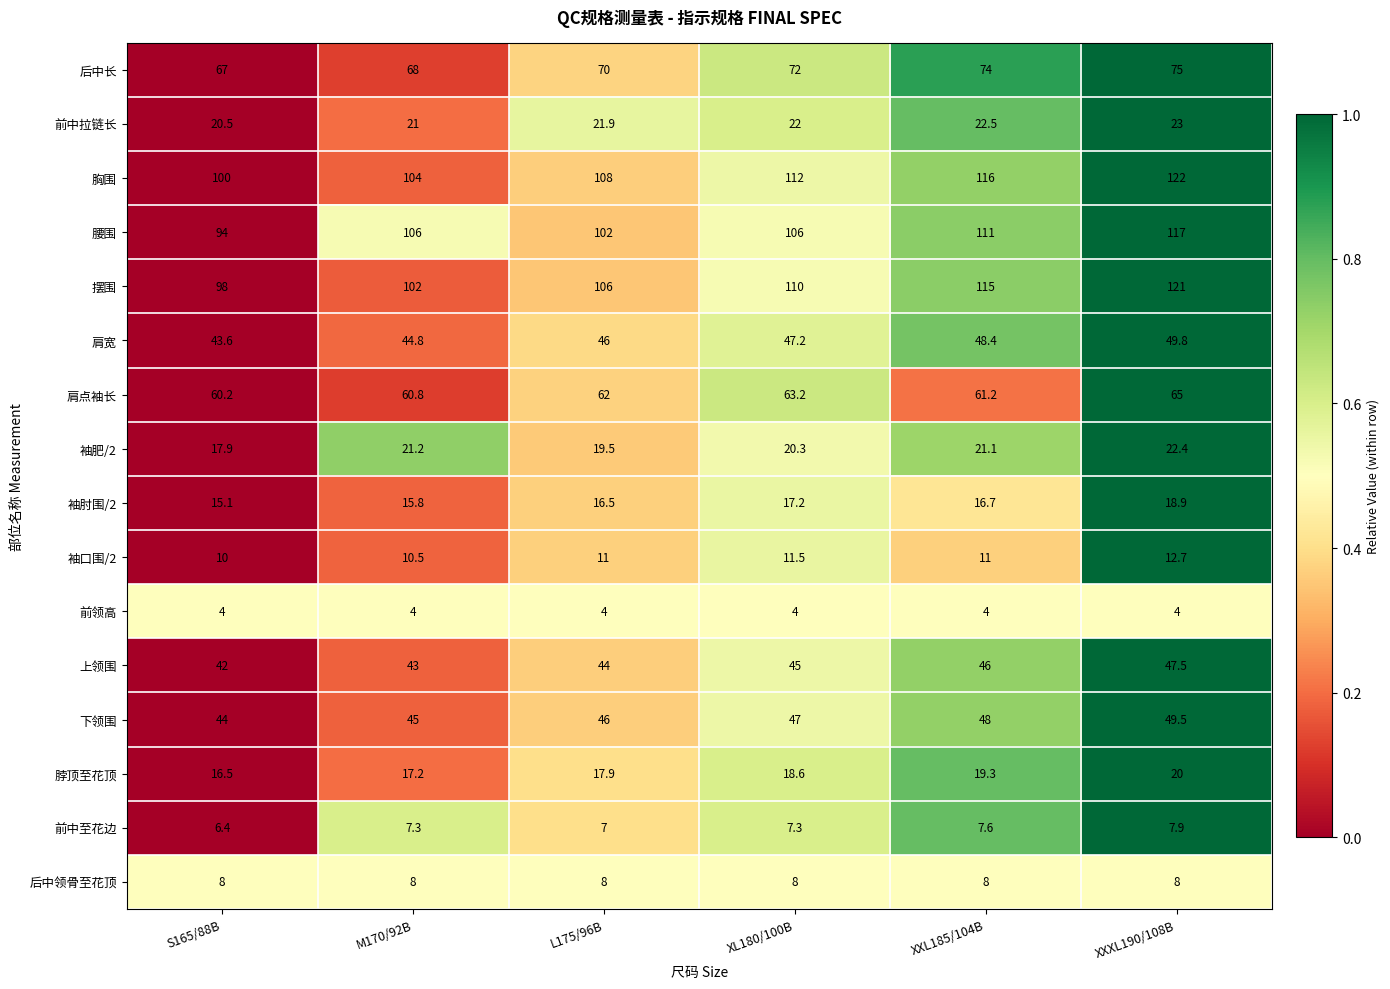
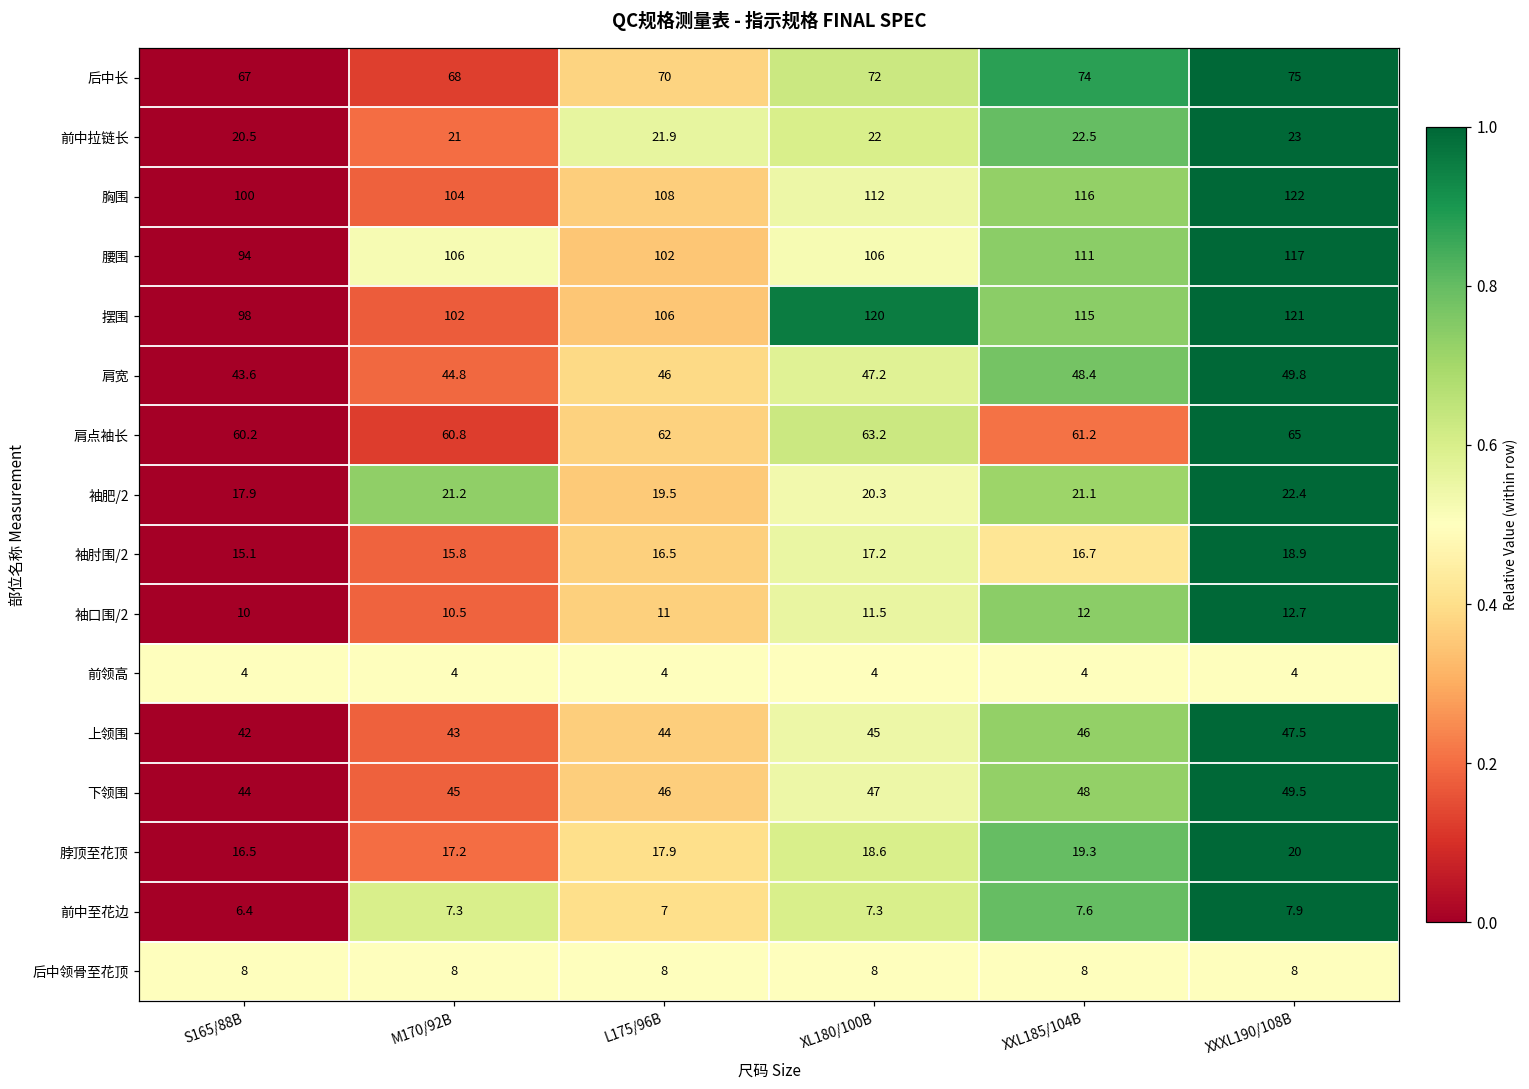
摆围, XL180/100B: 110 -> 120
袖口围/2, XXL185/104B: 11 -> 12
